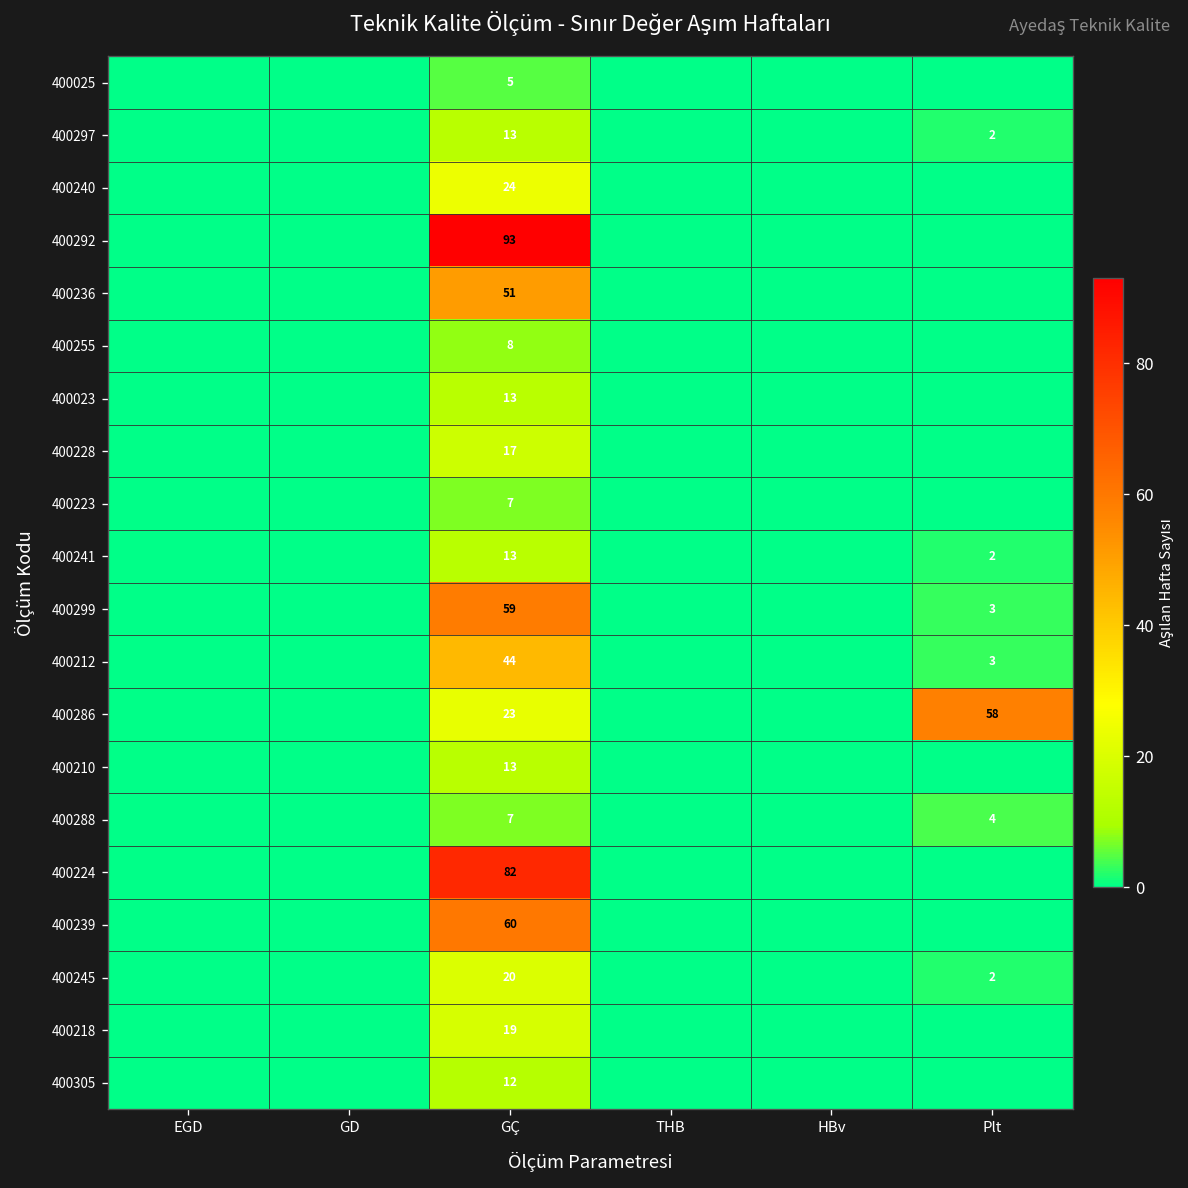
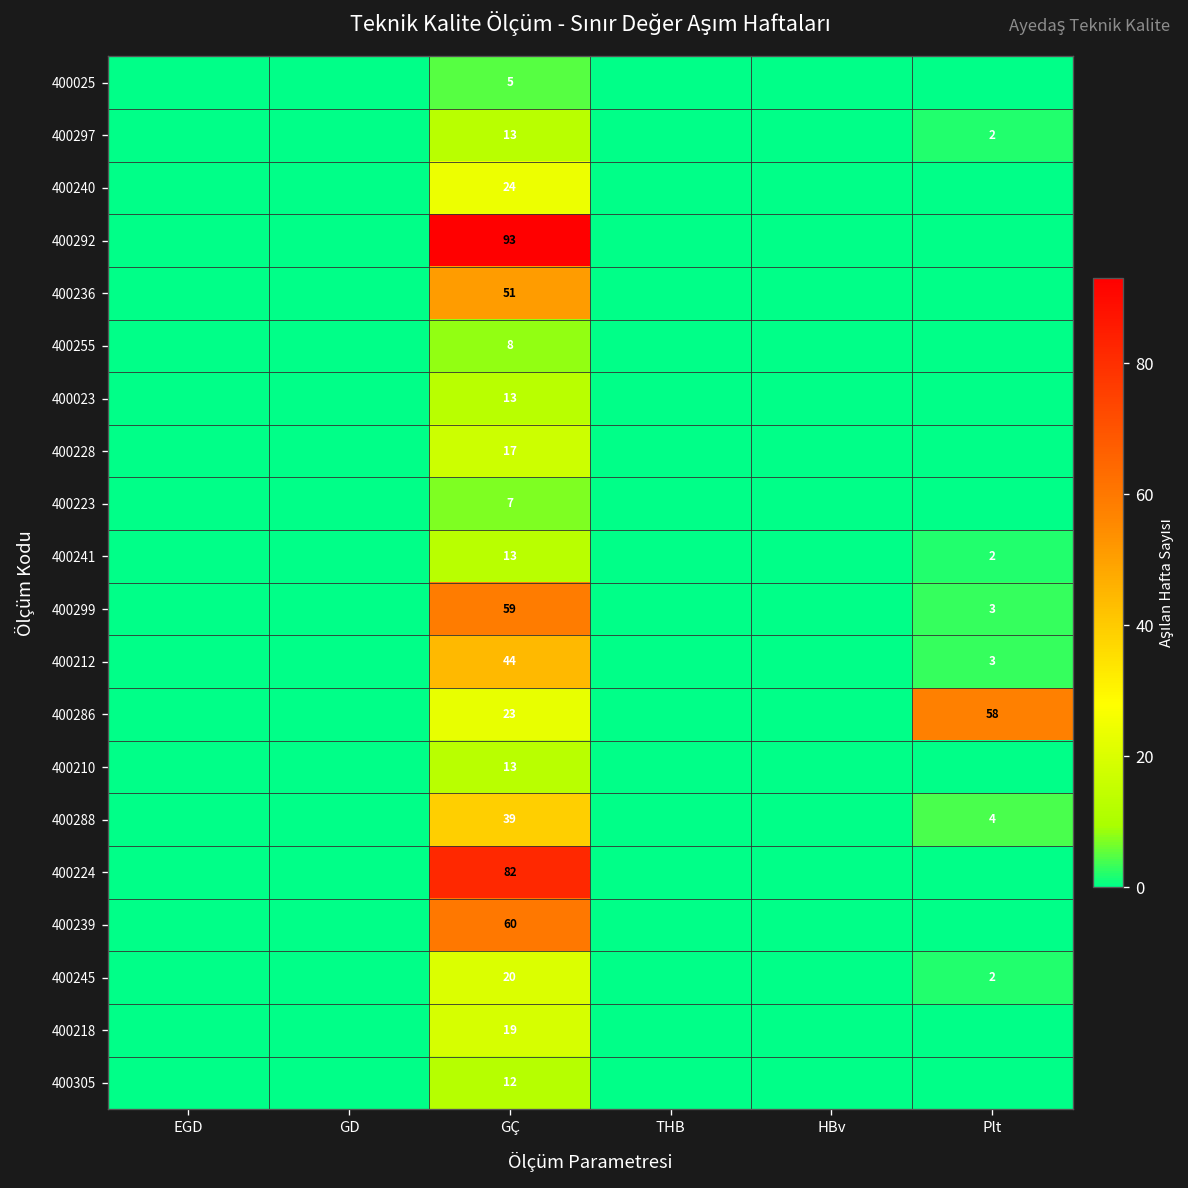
400288, GÇ: 7 -> 39
